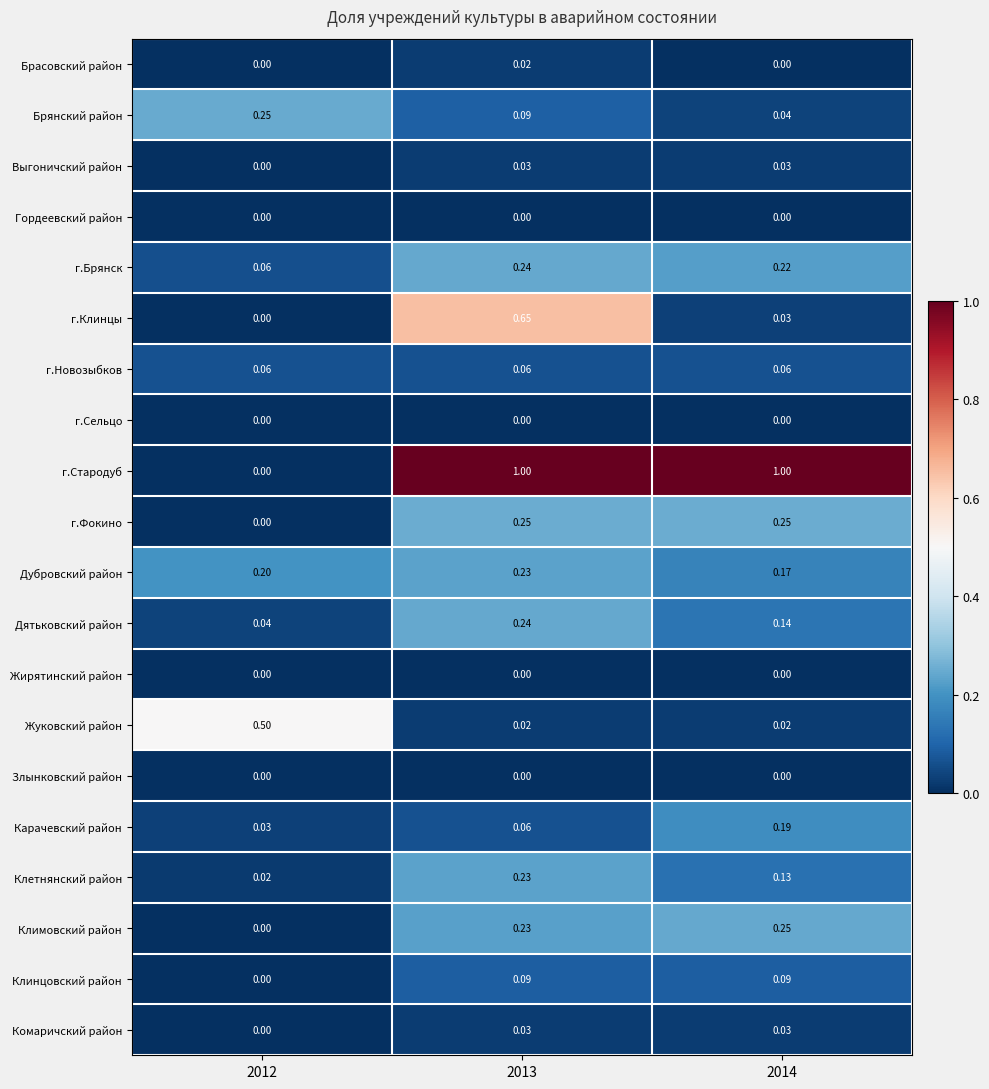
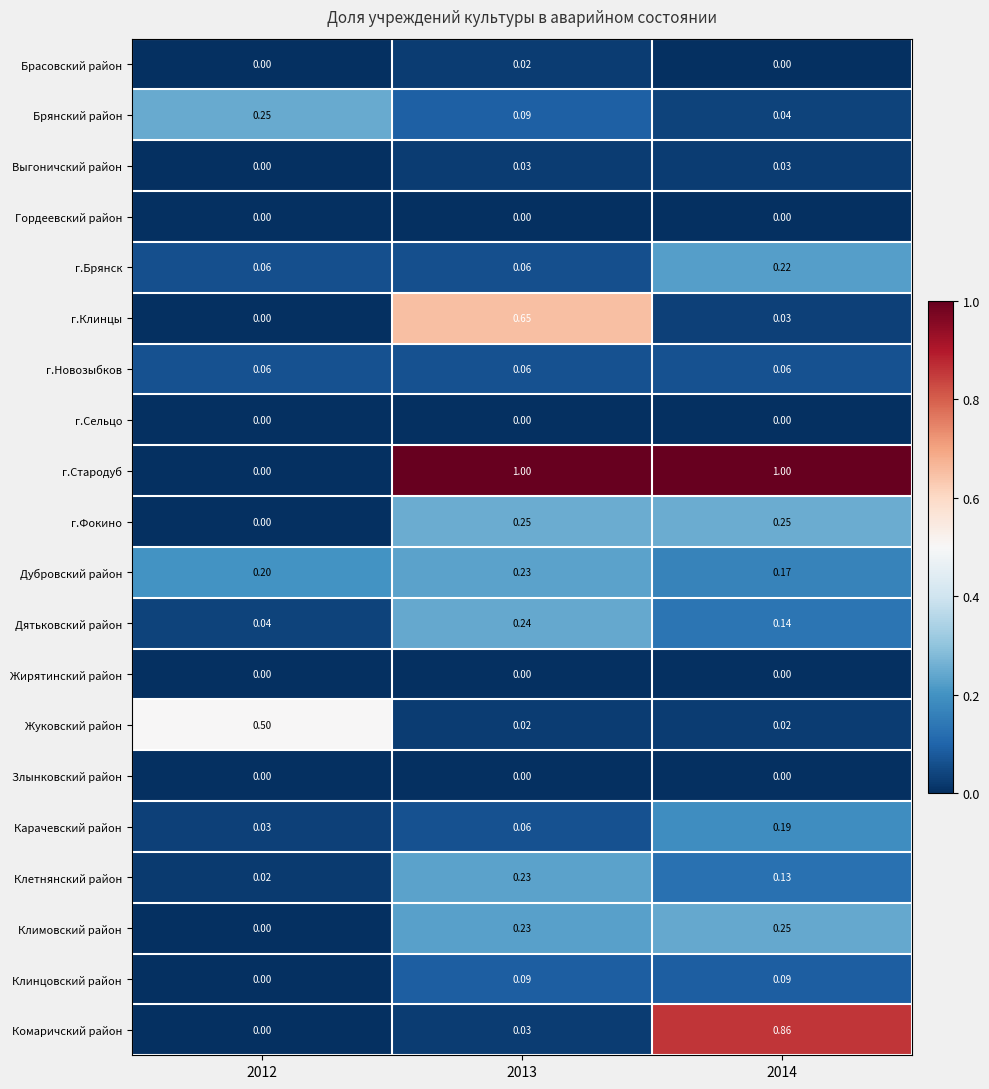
г.Брянск, 2013: 0.24 -> 0.06
Комаричский район, 2014: 0.03 -> 0.86
